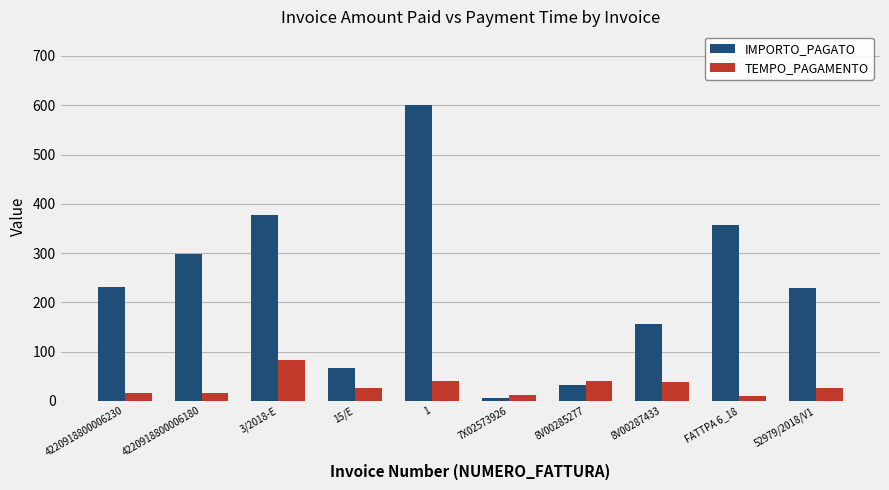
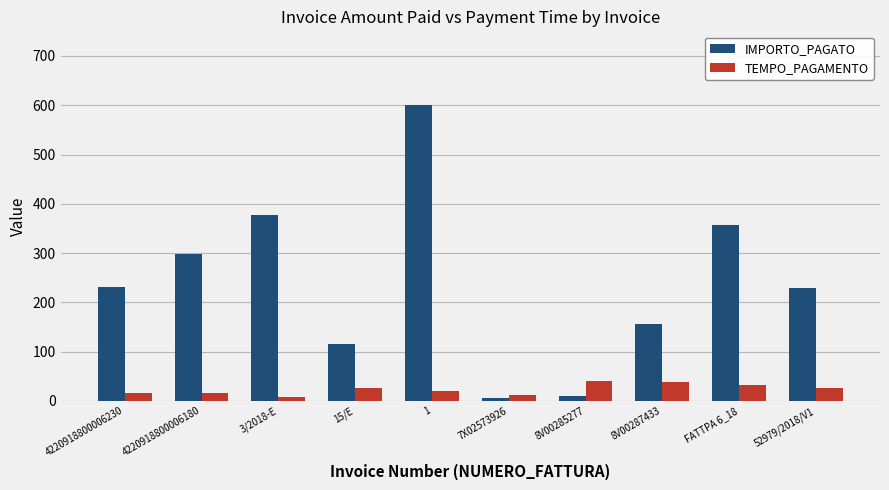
TEMPO_PAGAMENTO, 3/2018-E: 80 -> 10
IMPORTO_PAGATO, 15/E: 70 -> 120
TEMPO_PAGAMENTO, 1: 40 -> 20
IMPORTO_PAGATO, 8V00285277: 30 -> 10
TEMPO_PAGAMENTO, FATTPA 6_18: 10 -> 30
